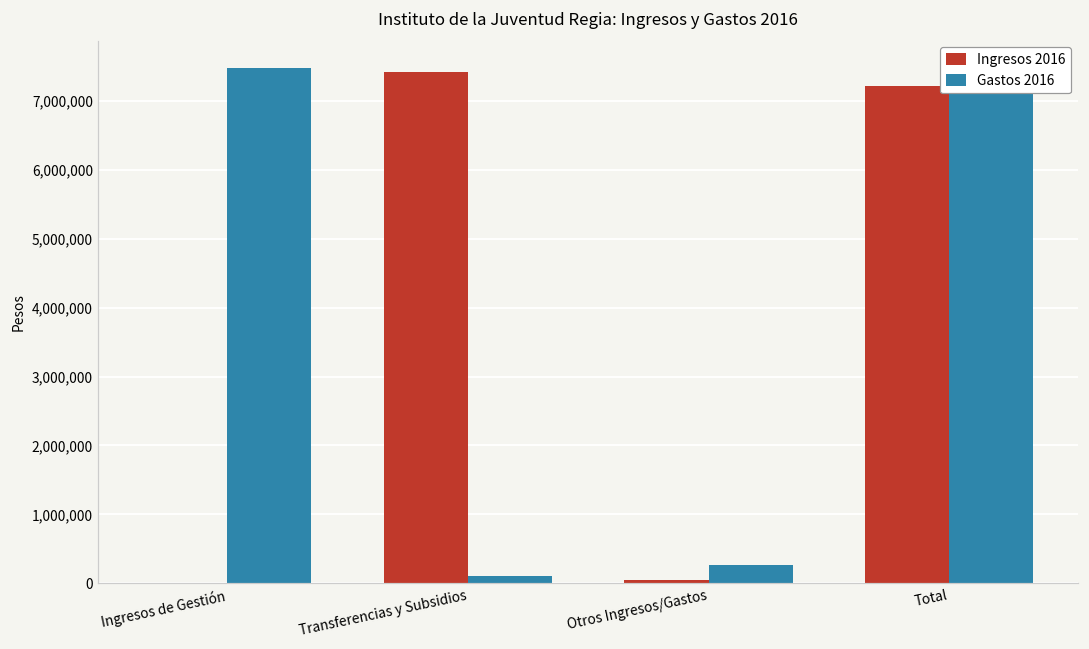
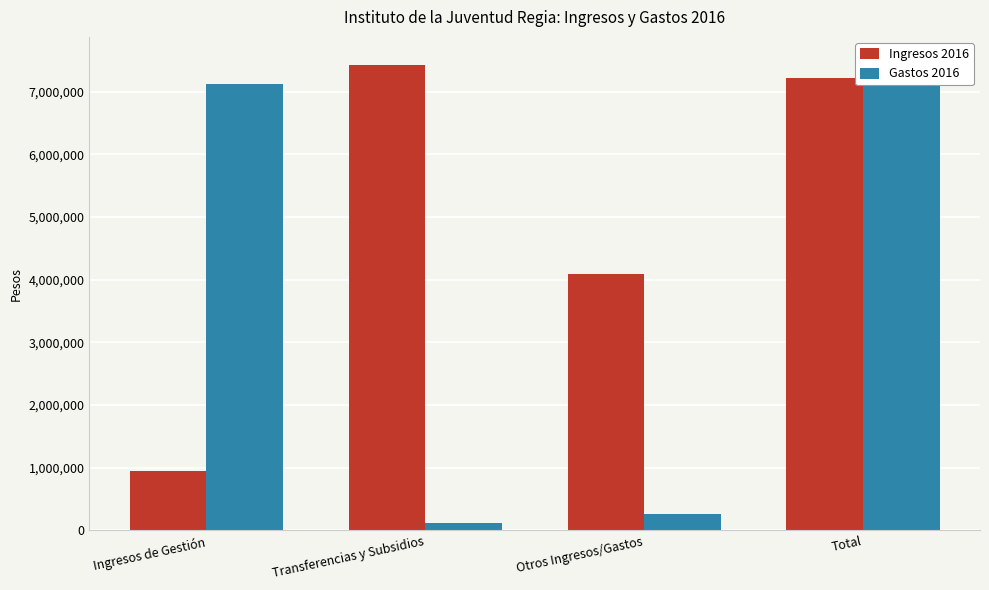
Ingresos 2016, Ingresos de Gestión: 0 -> 1,000,000
Gastos 2016, Ingresos de Gestión: 7,500,000 -> 7,100,000
Ingresos 2016, Otros Ingresos/Gastos: 100,000 -> 4,100,000
